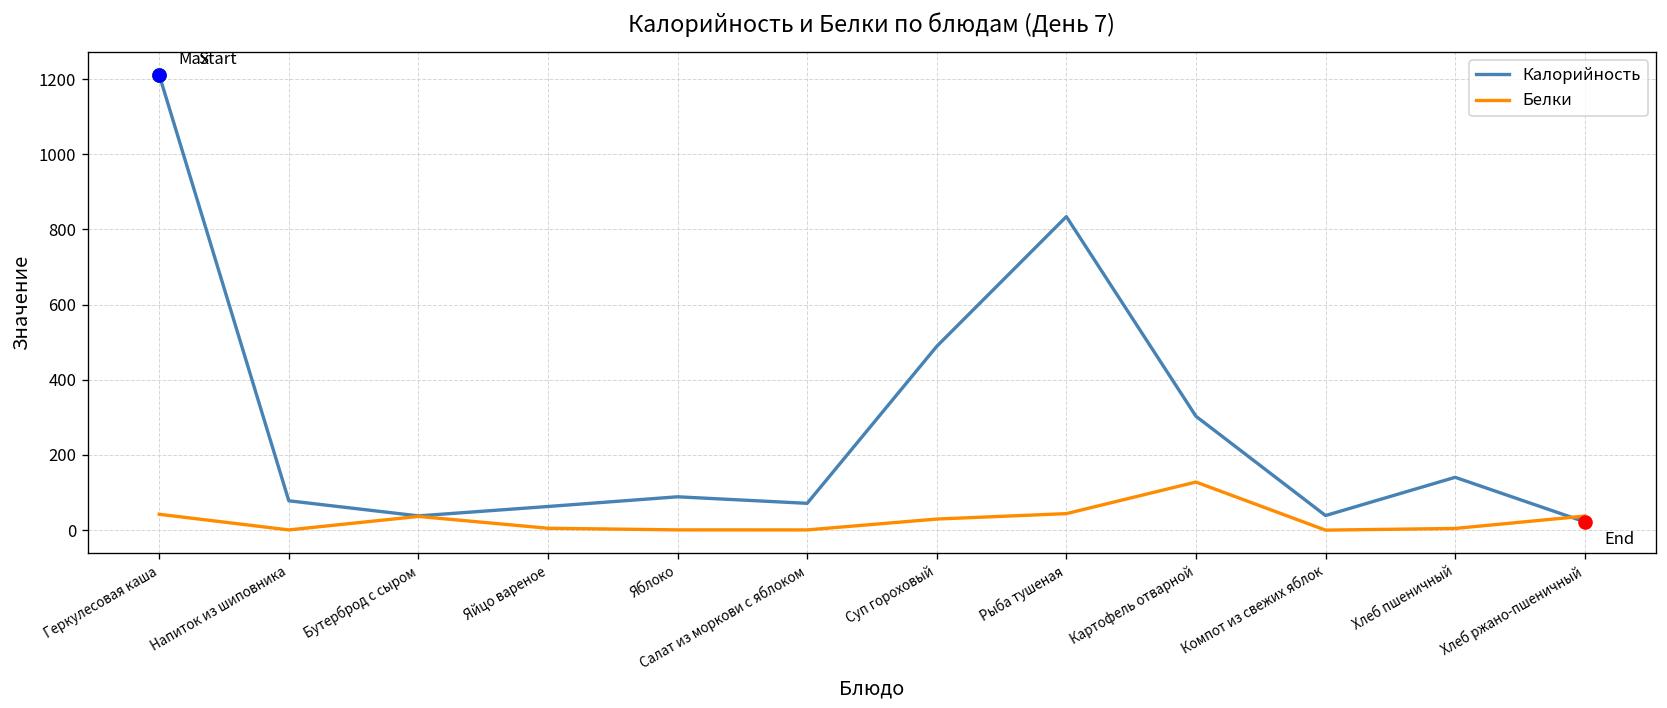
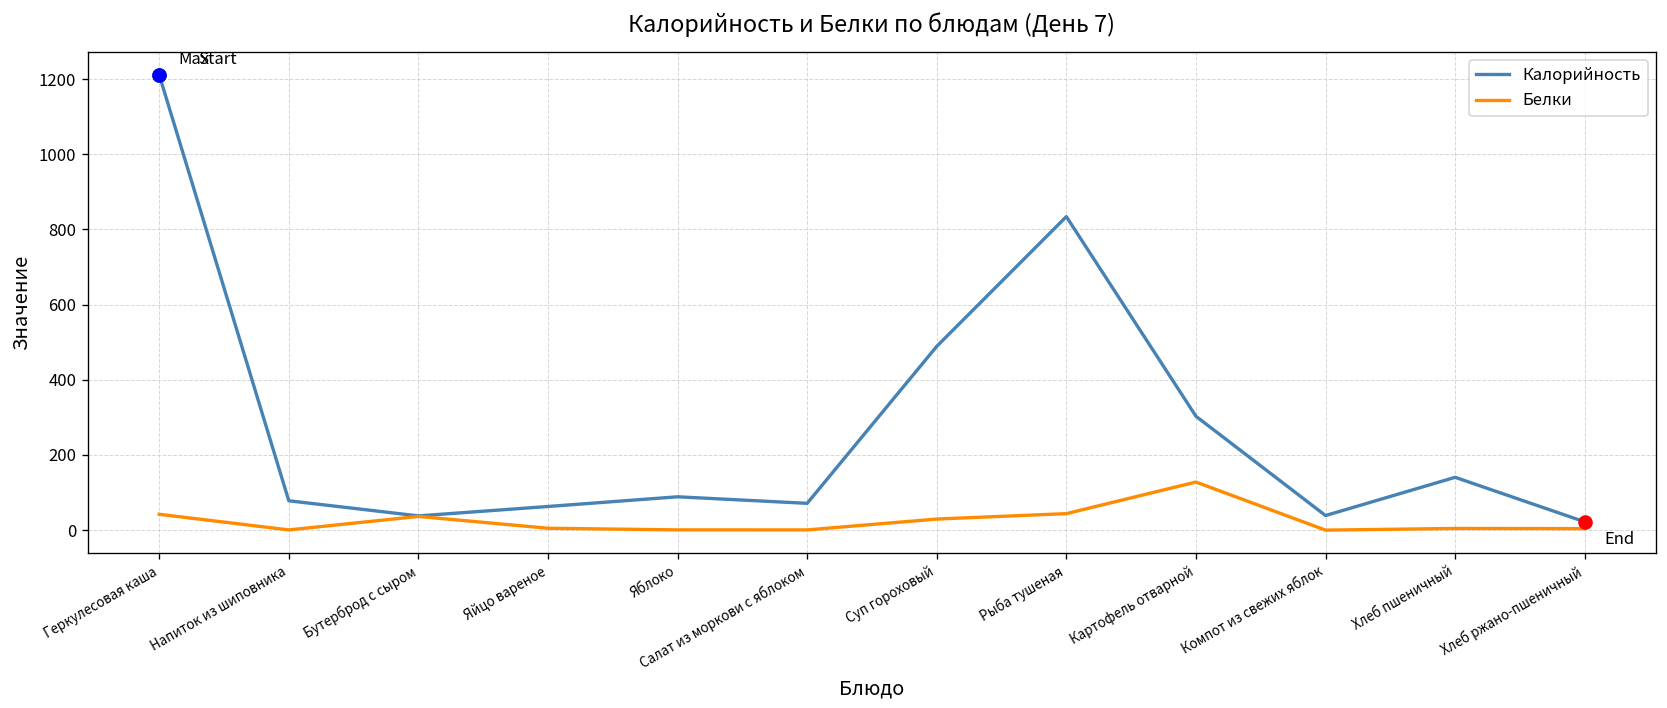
Белки, Хлеб ржано-пшеничный: 40 -> 0
